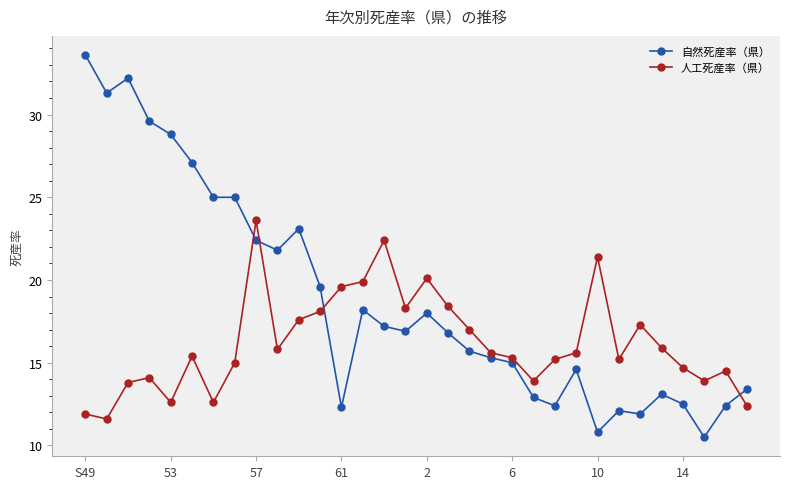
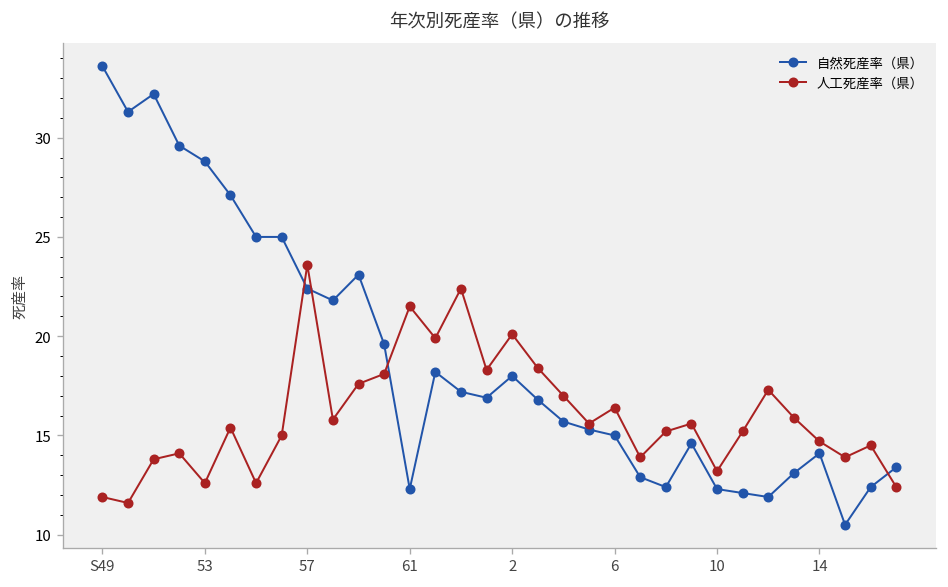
人工死産率（県）, 61: 19.6 -> 21.5
人工死産率（県）, 6: 15.3 -> 16.4
自然死産率（県）, 10: 10.8 -> 12.3
人工死産率（県）, 10: 21.4 -> 13.2
自然死産率（県）, 14: 12.5 -> 14.1
